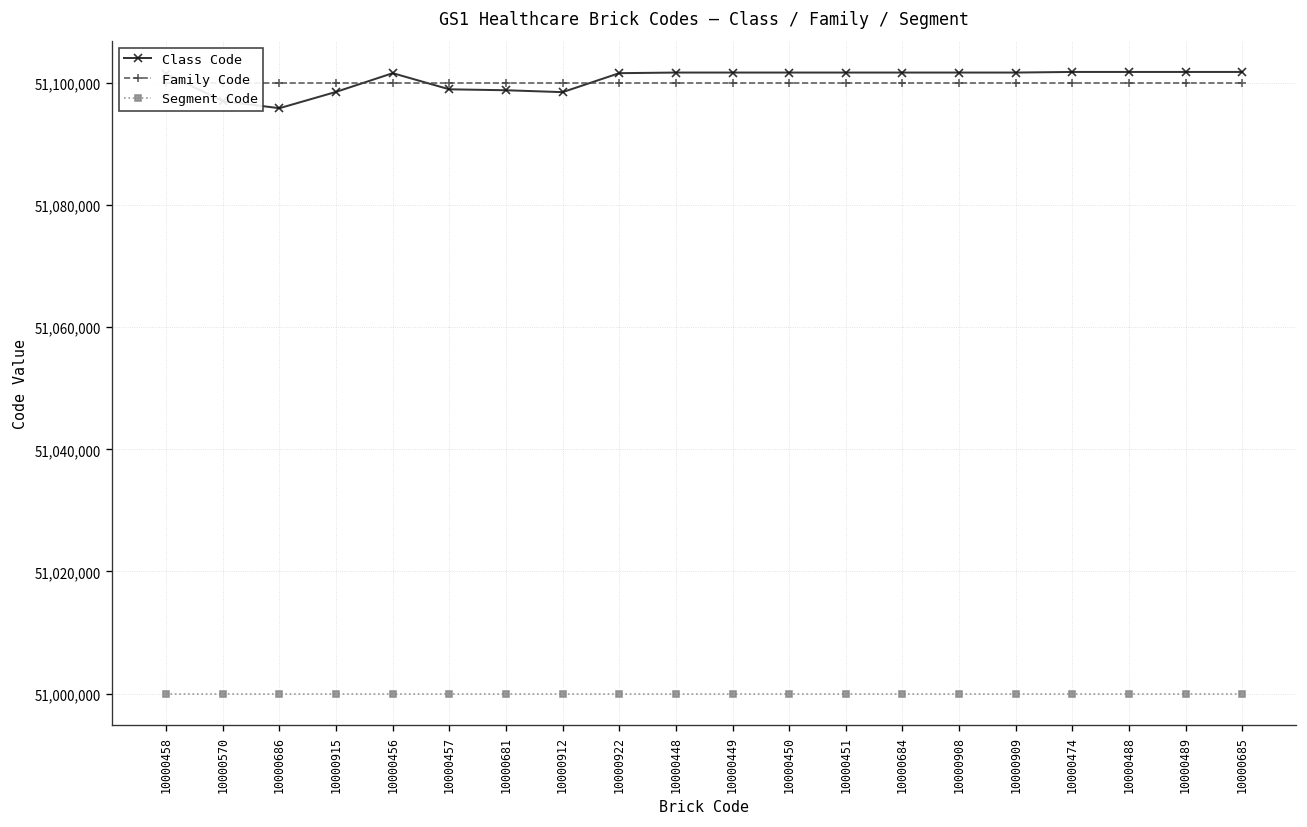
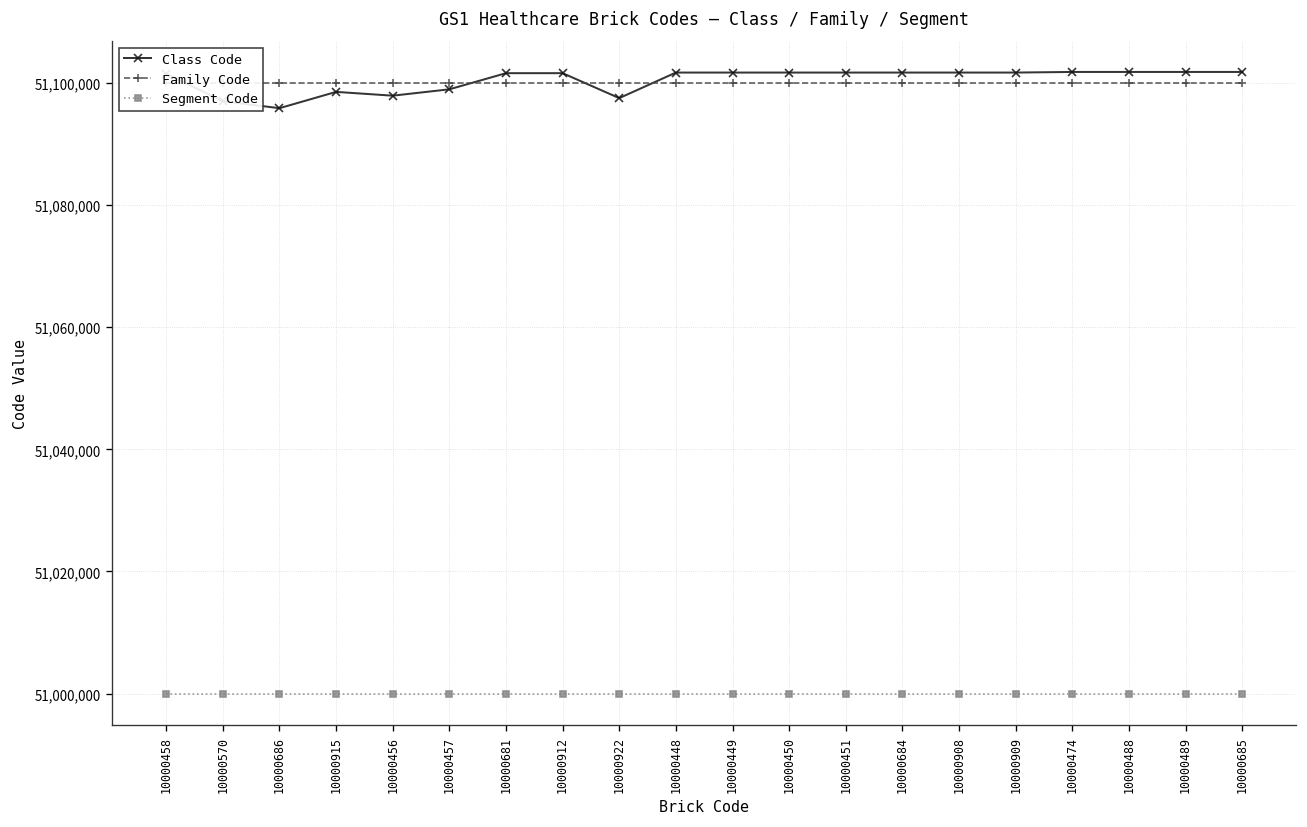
Class Code, 10000456: 51,102,000 -> 51,098,000
Class Code, 10000681: 51,099,000 -> 51,102,000
Class Code, 10000912: 51,098,000 -> 51,102,000
Class Code, 10000922: 51,102,000 -> 51,098,000
